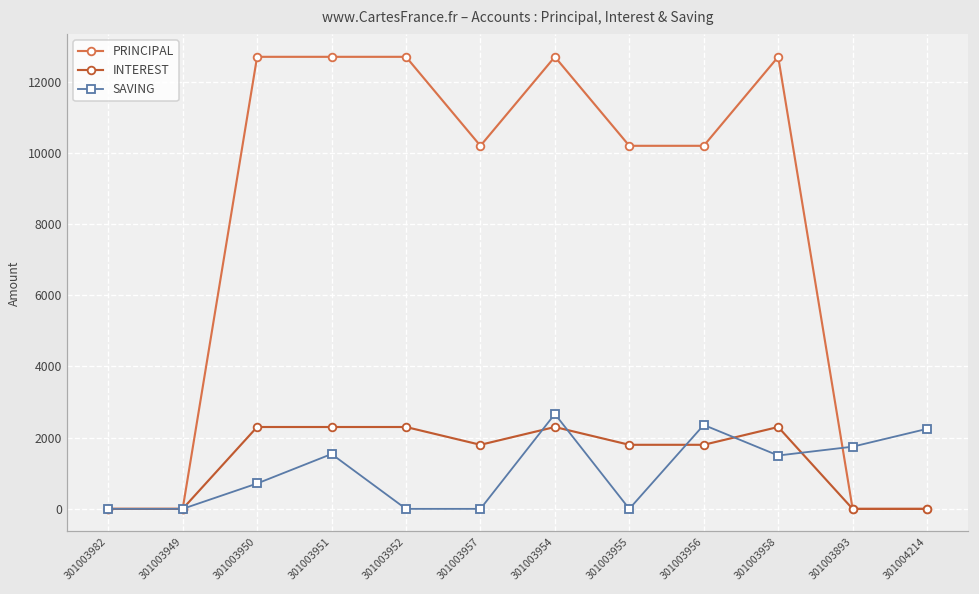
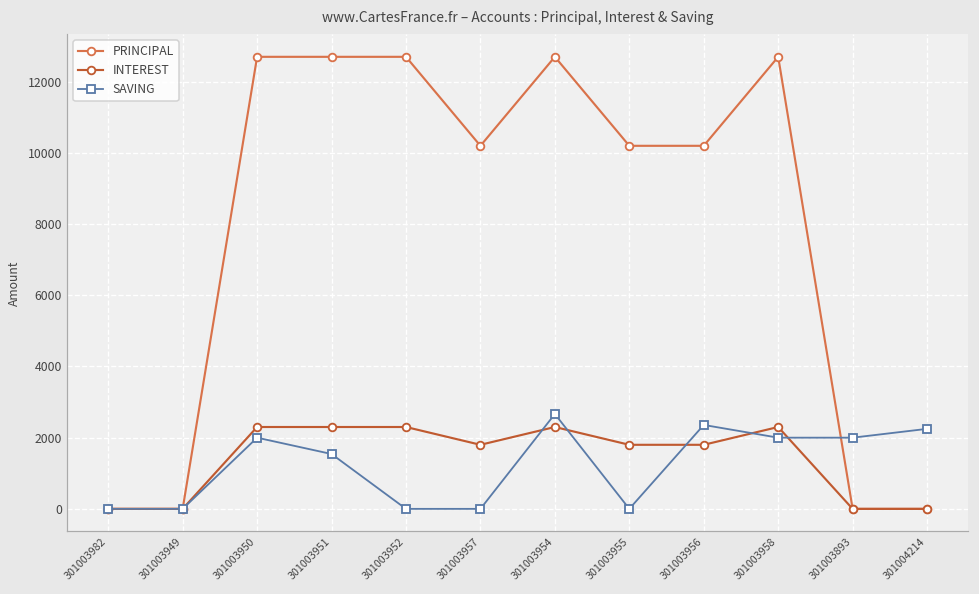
SAVING, 301003950: 700 -> 2000
SAVING, 301003958: 1500 -> 2000
SAVING, 301003893: 1700 -> 2000
